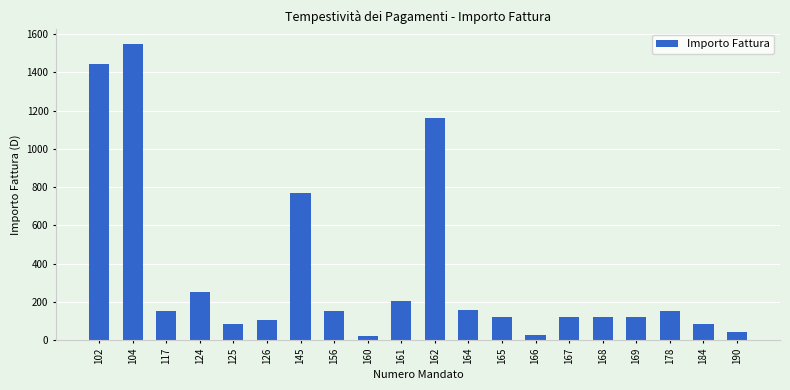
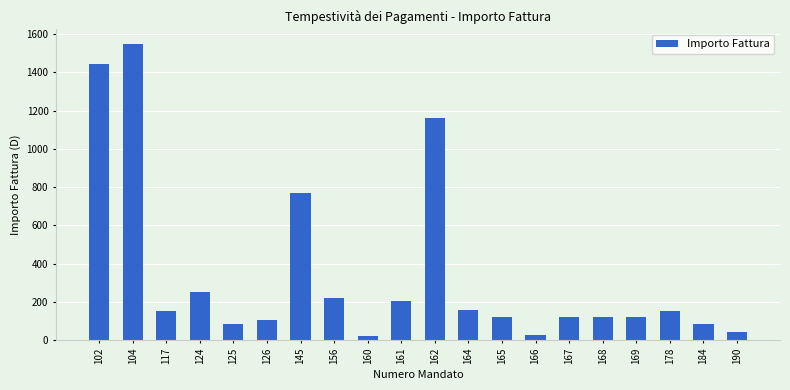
156: 150 -> 220
